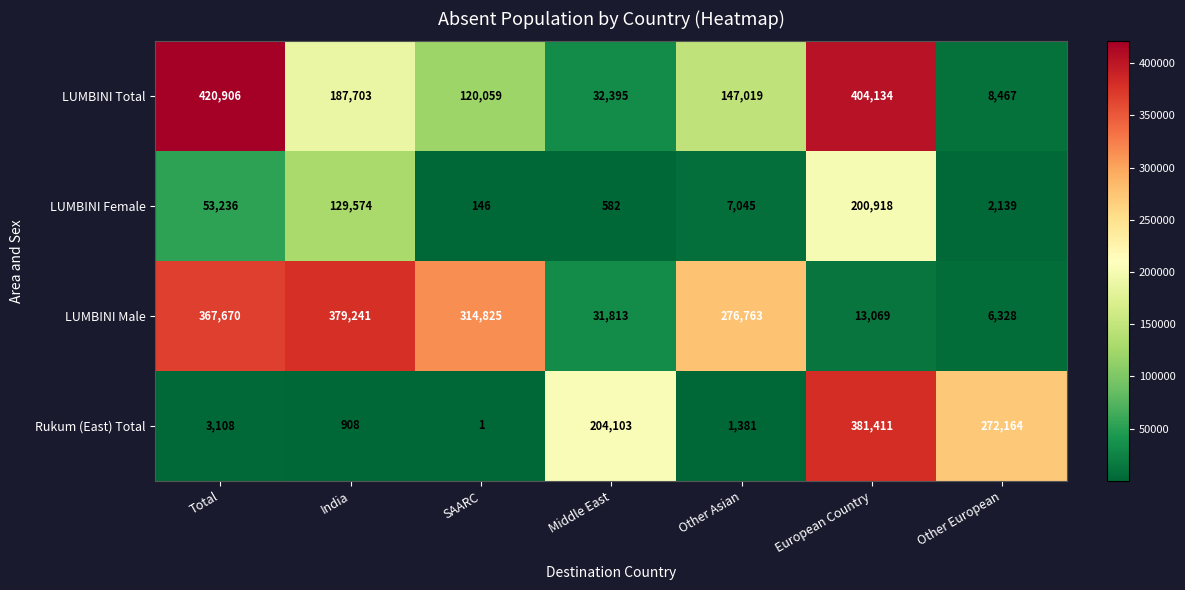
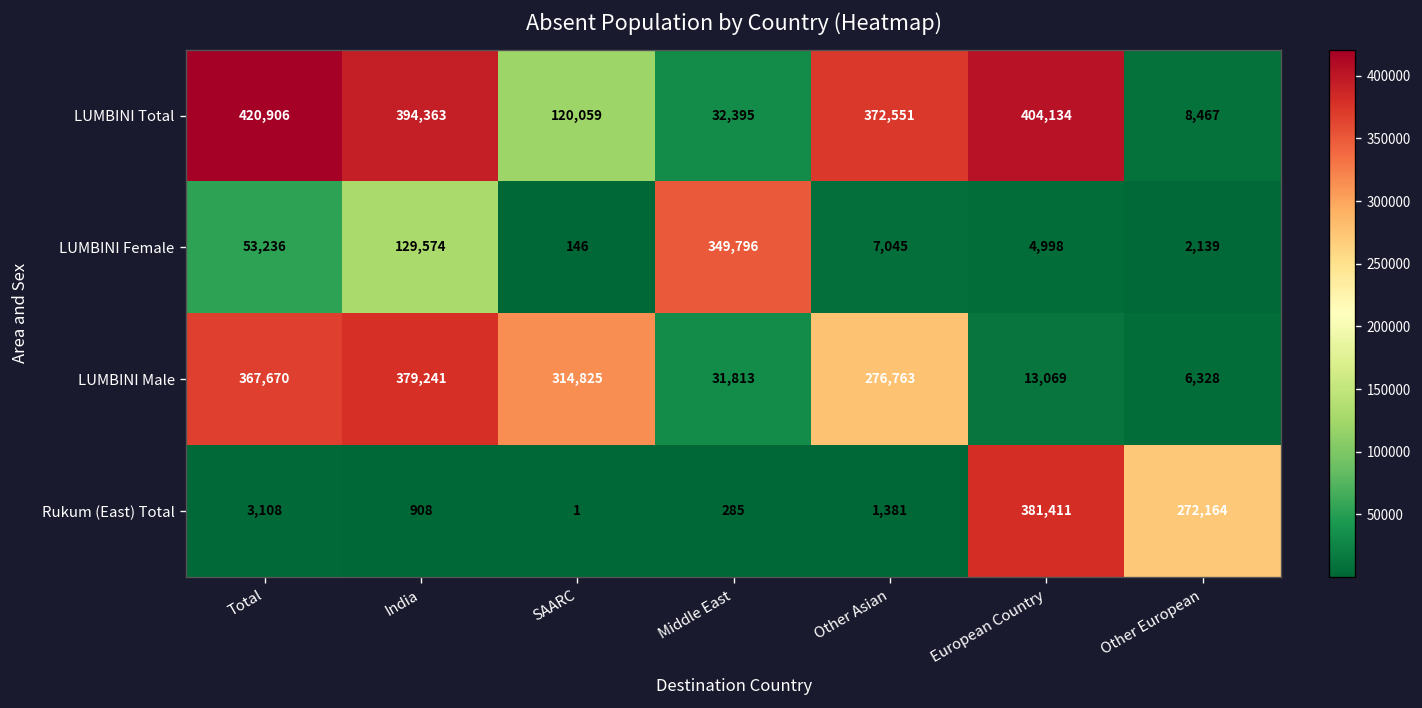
LUMBINI Total, India: 187,703 -> 394,363
LUMBINI Total, Other Asian: 147,019 -> 372,551
LUMBINI Female, Middle East: 582 -> 349,796
LUMBINI Female, European Country: 200,918 -> 4,998
Rukum (East) Total, Middle East: 204,103 -> 285
